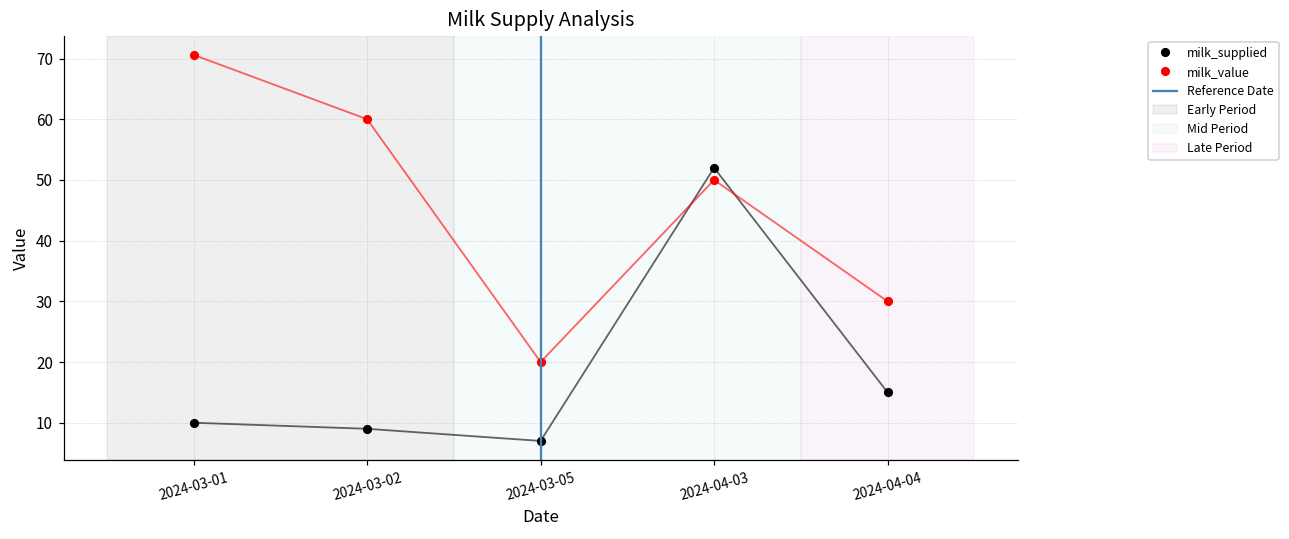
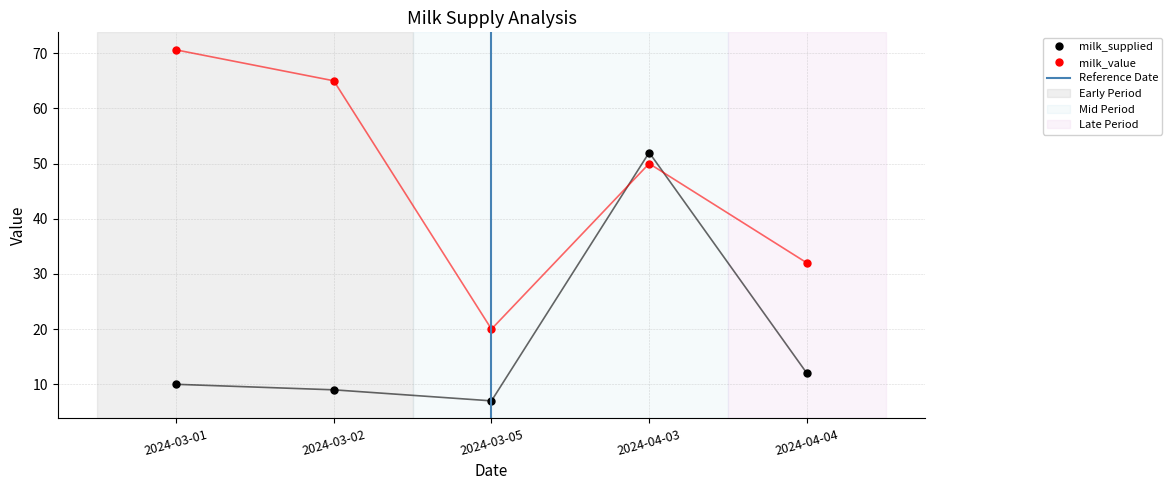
milk_value, 2024-03-02: 60 -> 65
milk_supplied, 2024-04-04: 15 -> 12
milk_value, 2024-04-04: 30 -> 32
